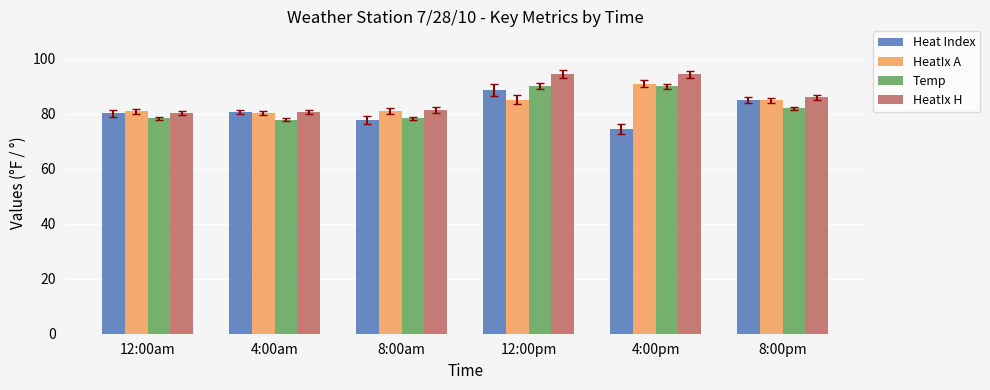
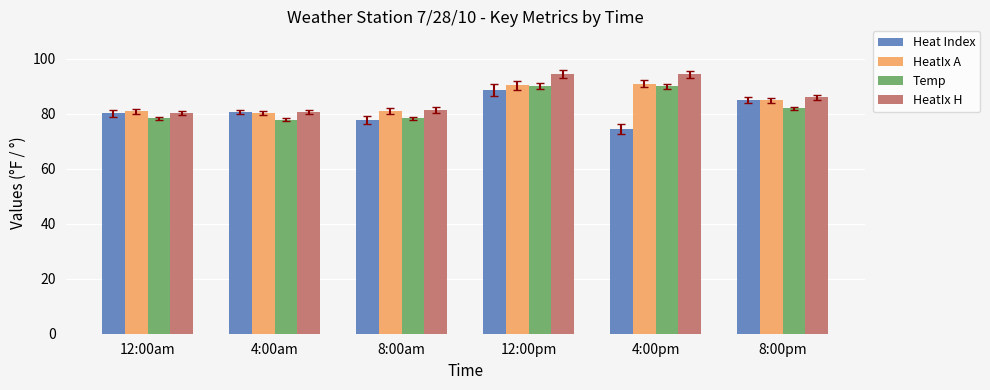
HeatIx A, 12:00pm: 85 -> 90
